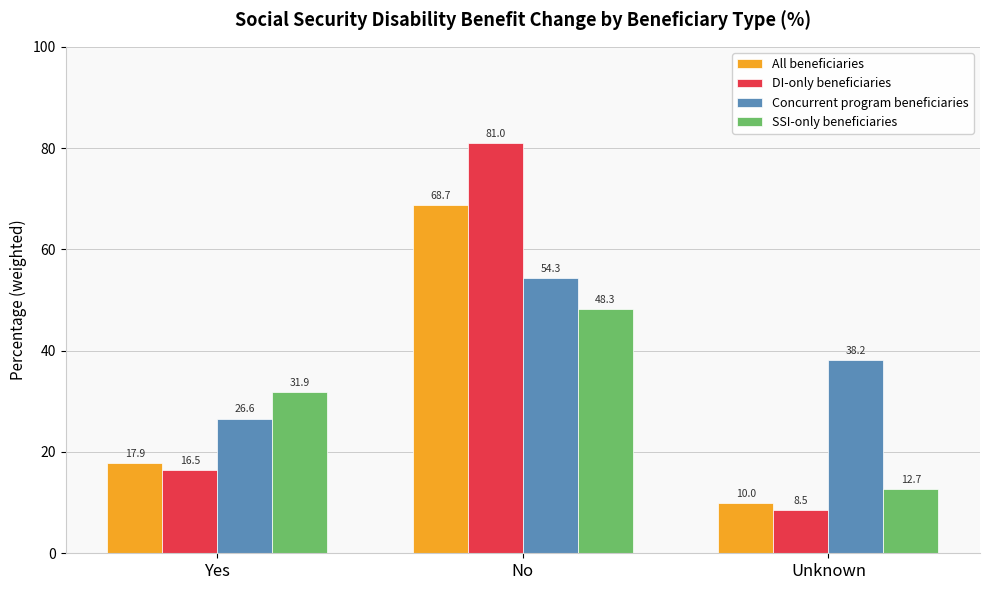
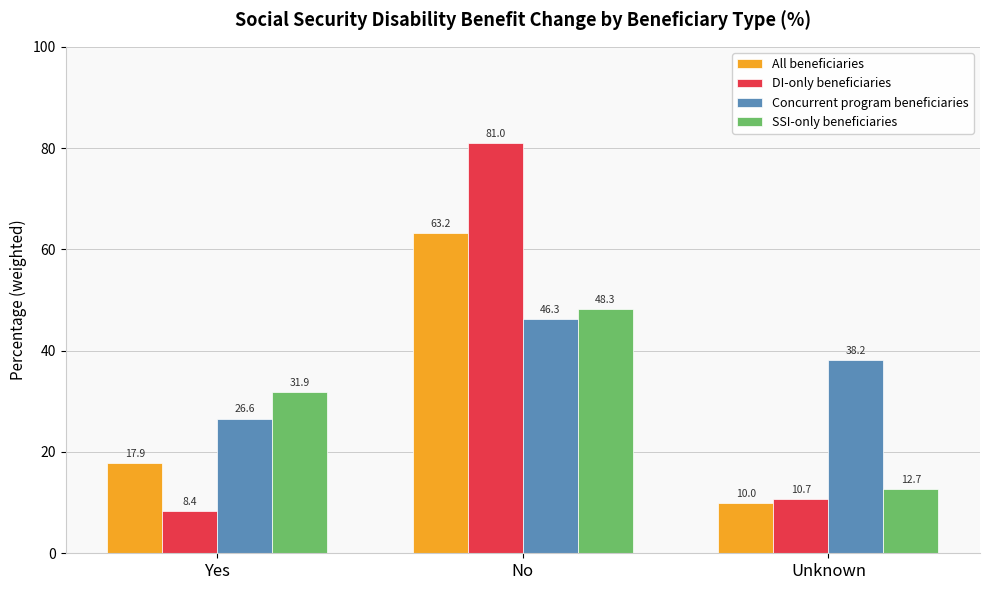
DI-only beneficiaries, Yes: 16.5 -> 8.4
All beneficiaries, No: 68.7 -> 63.2
Concurrent program beneficiaries, No: 54.3 -> 46.3
DI-only beneficiaries, Unknown: 8.5 -> 10.7
